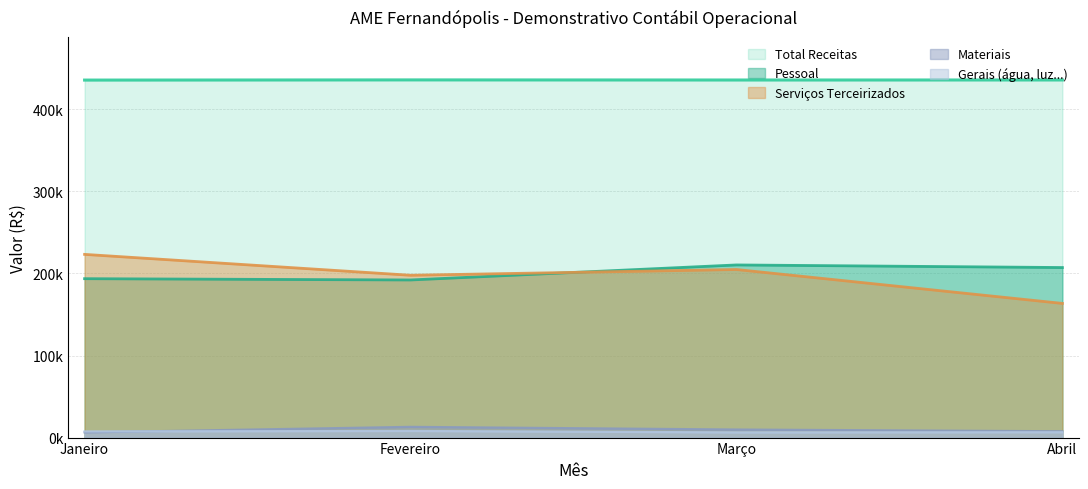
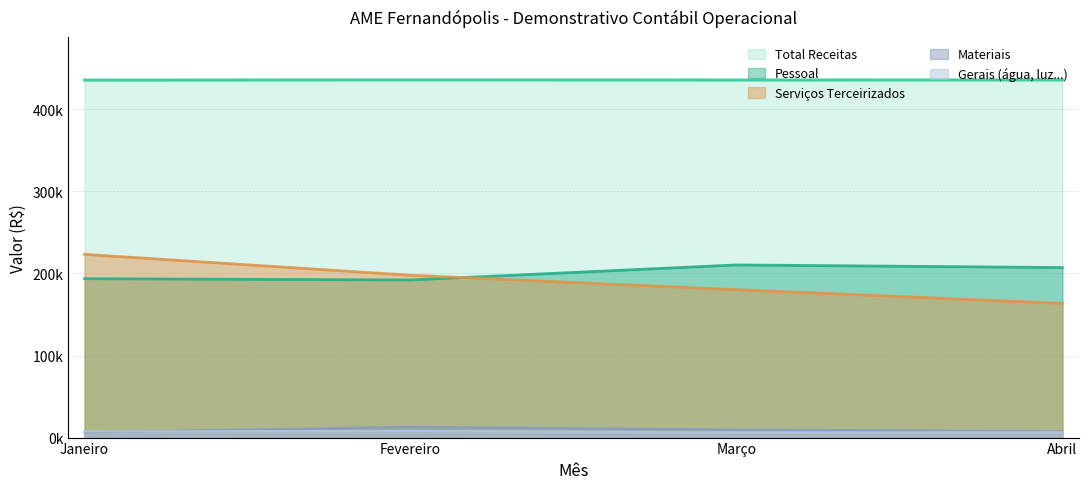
Serviços Terceirizados, Março: 200000 -> 180000
